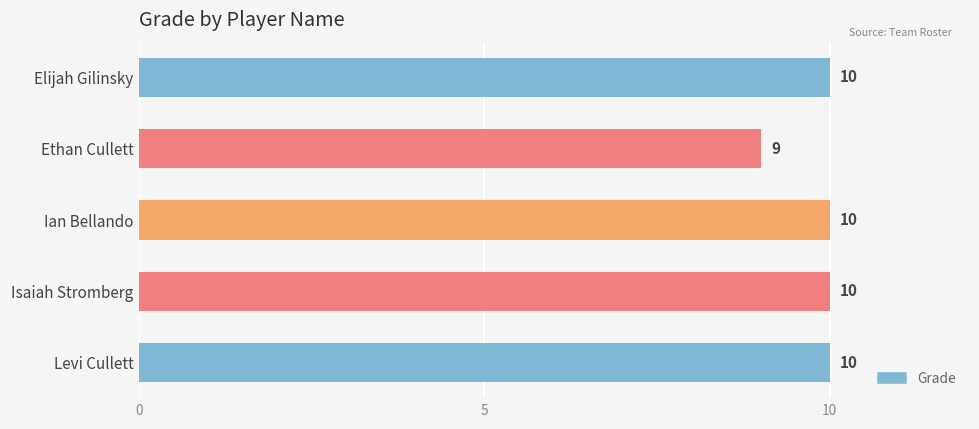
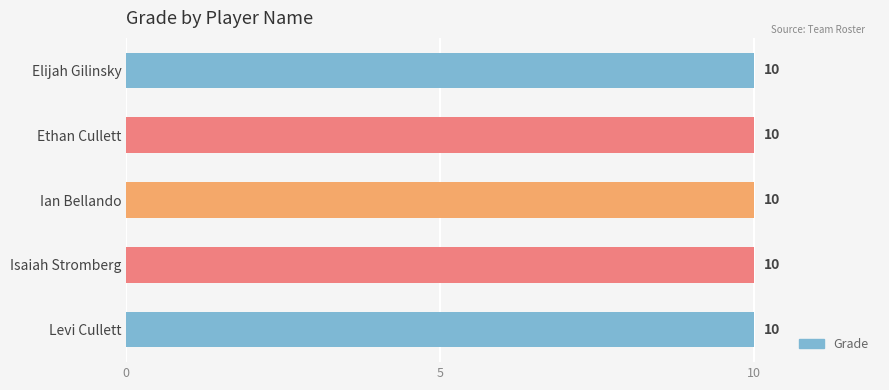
Ethan Cullett: 9 -> 10
